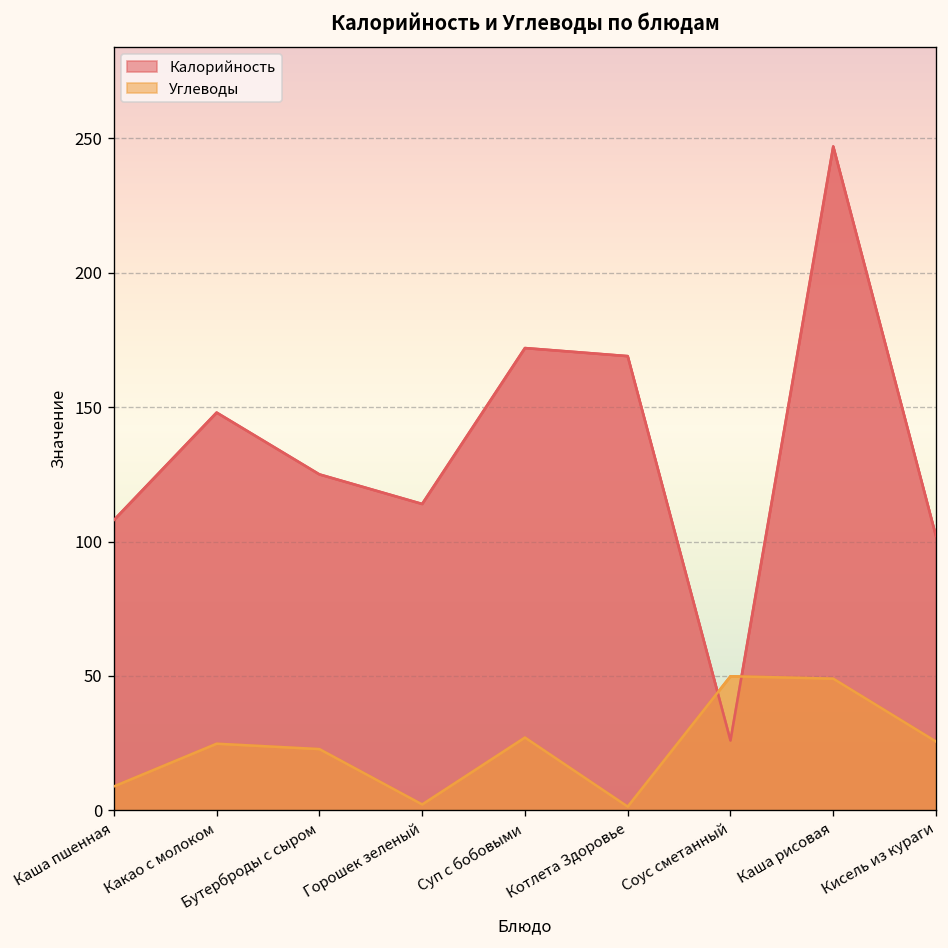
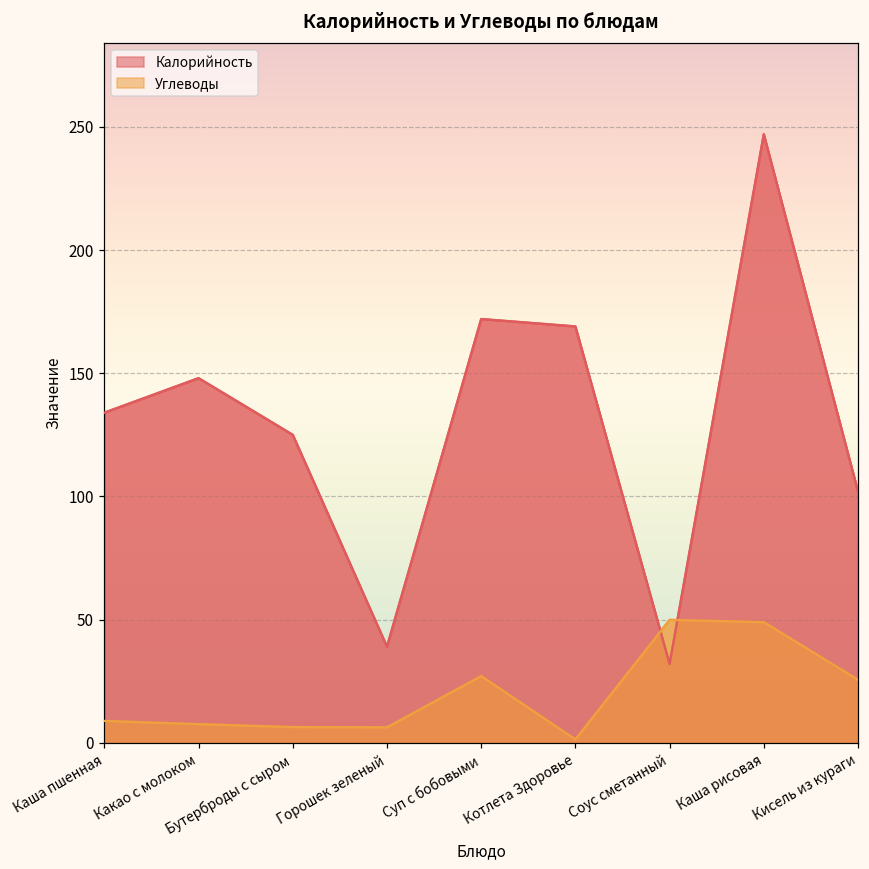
Калорийность, Каша пшенная: 108 -> 134
Углеводы, Какао с молоком: 25 -> 8
Углеводы, Бутерброды с сыром: 23 -> 6
Калорийность, Горошек зеленый: 114 -> 39
Углеводы, Горошек зеленый: 2 -> 6
Калорийность, Соус сметанный: 26 -> 32
